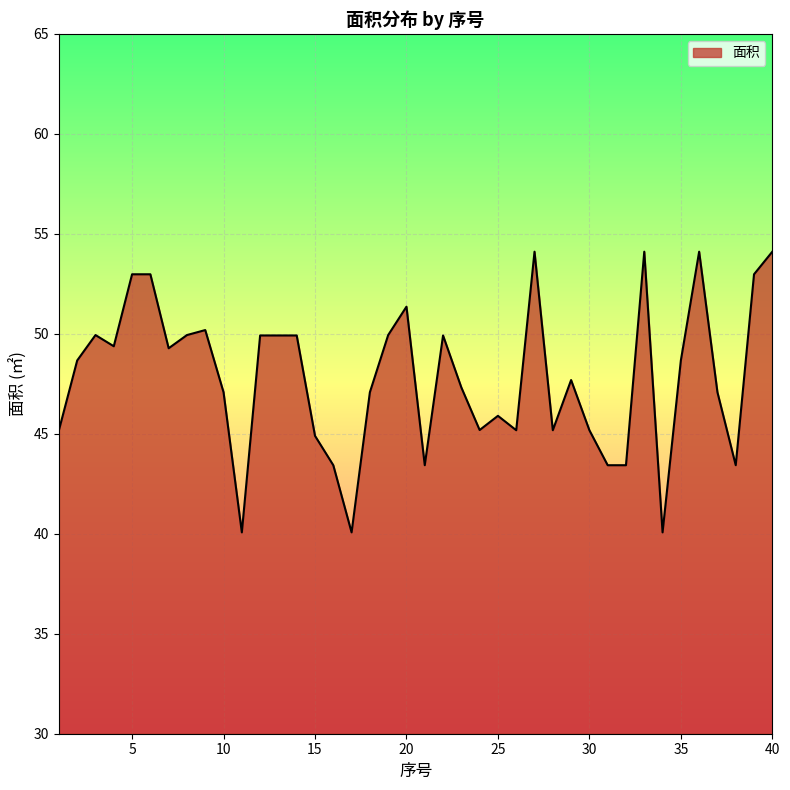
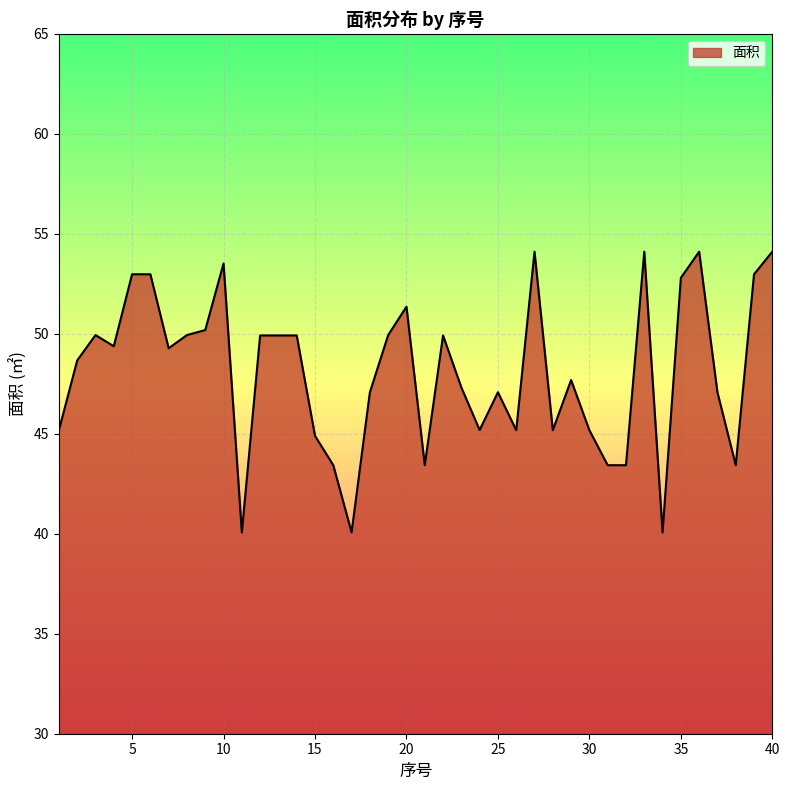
10: 47.1 -> 53.5
25: 45.9 -> 47.1
35: 48.7 -> 52.8
